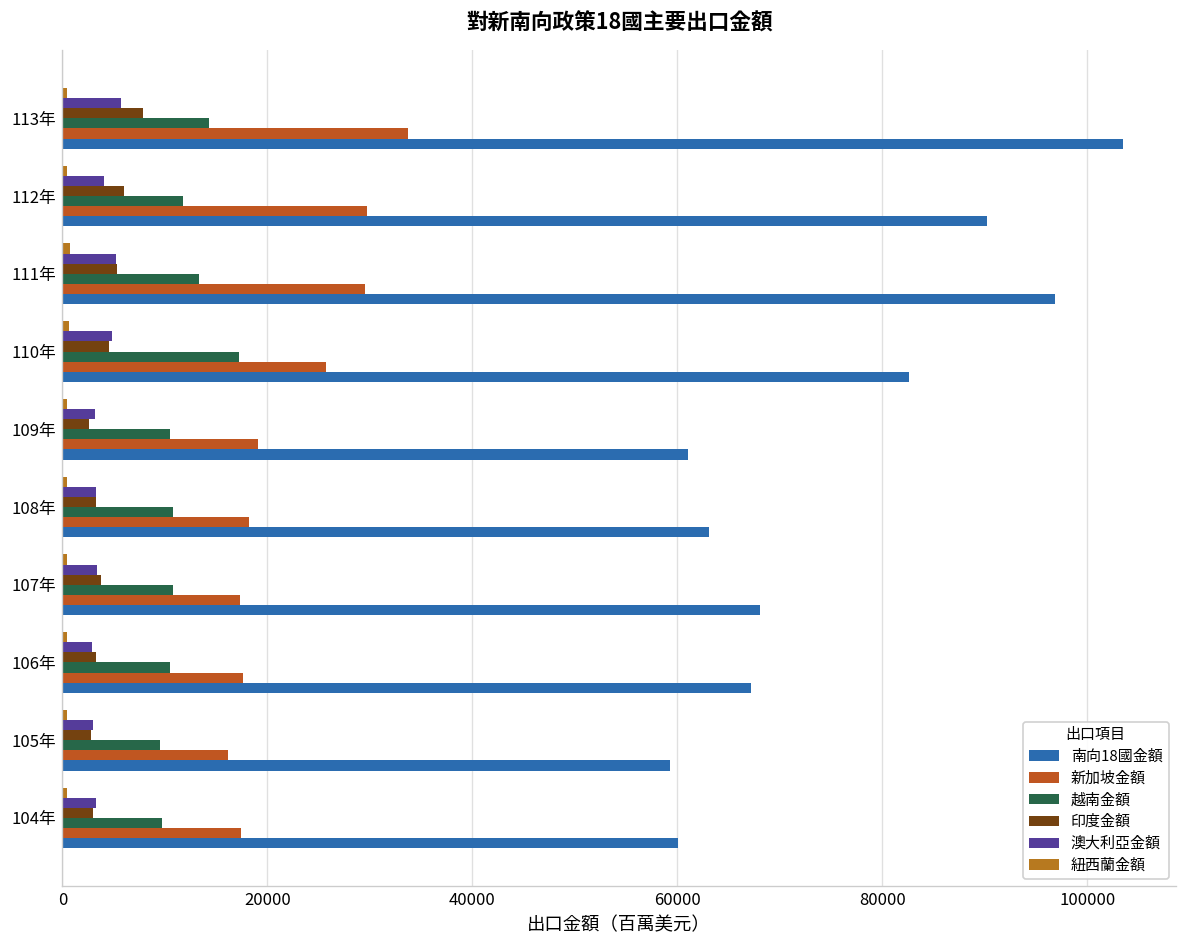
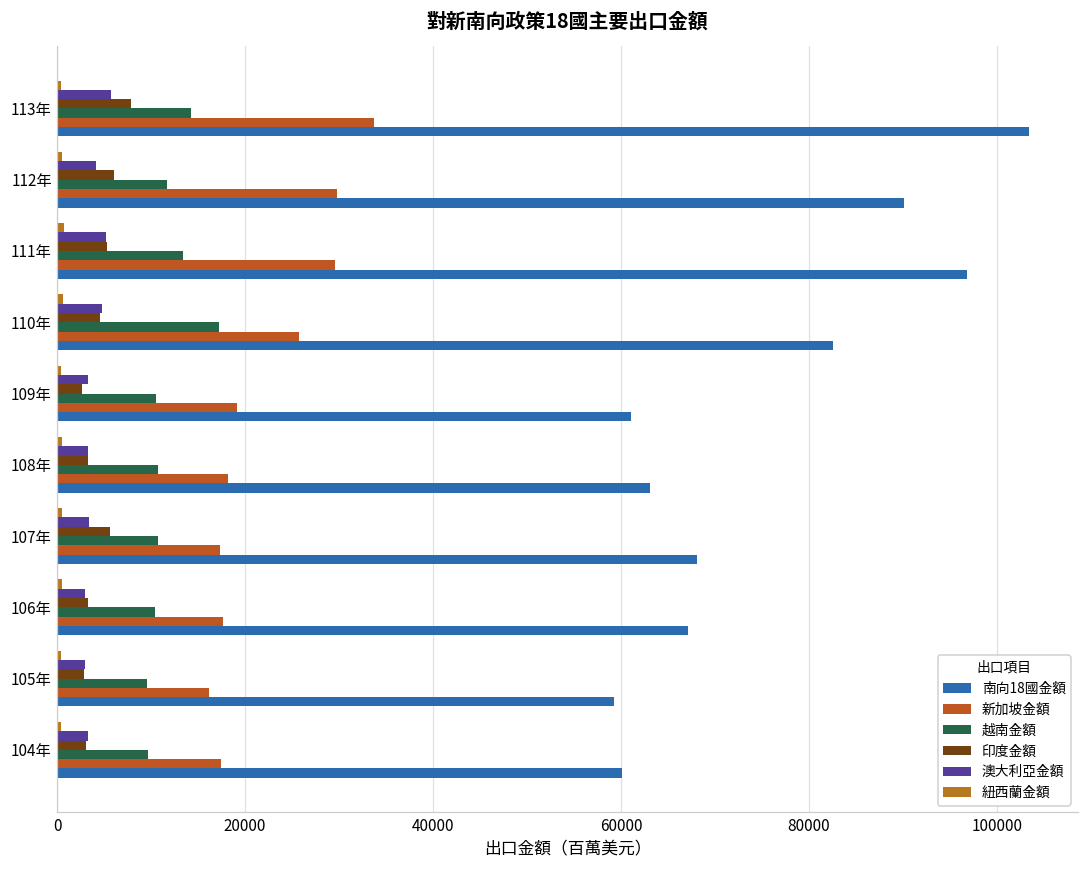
印度金額, 107年: 4000 -> 6000
